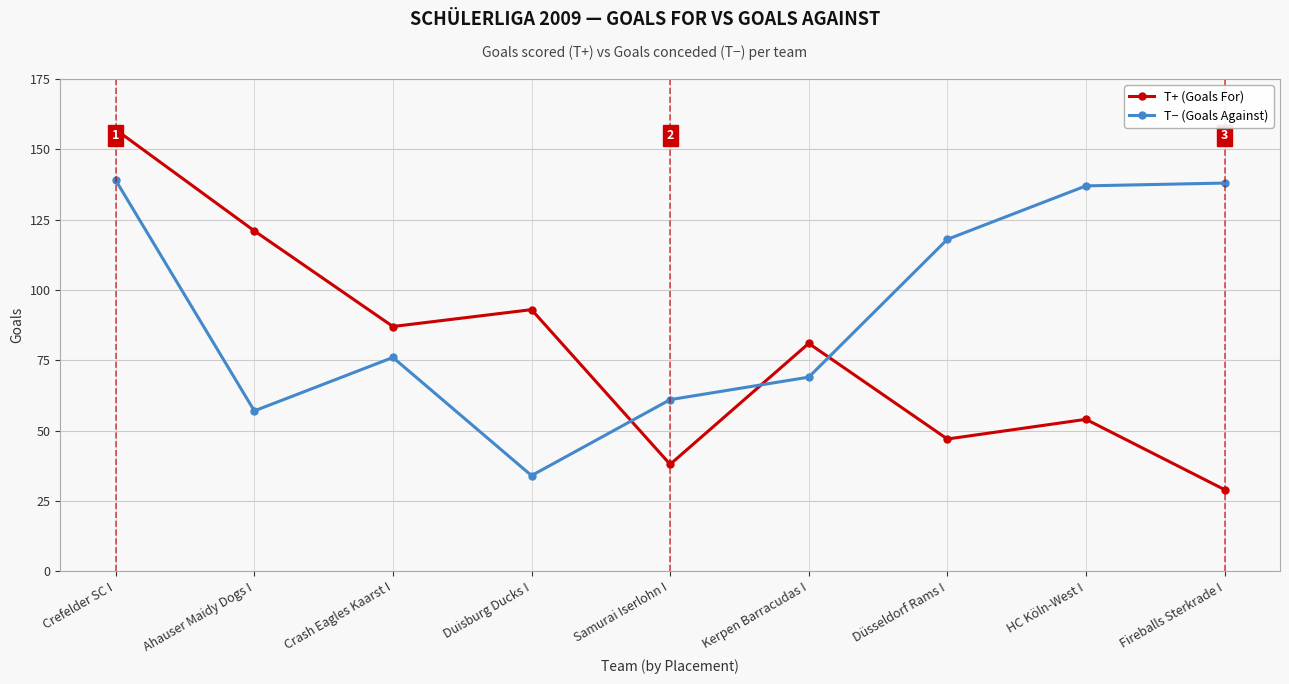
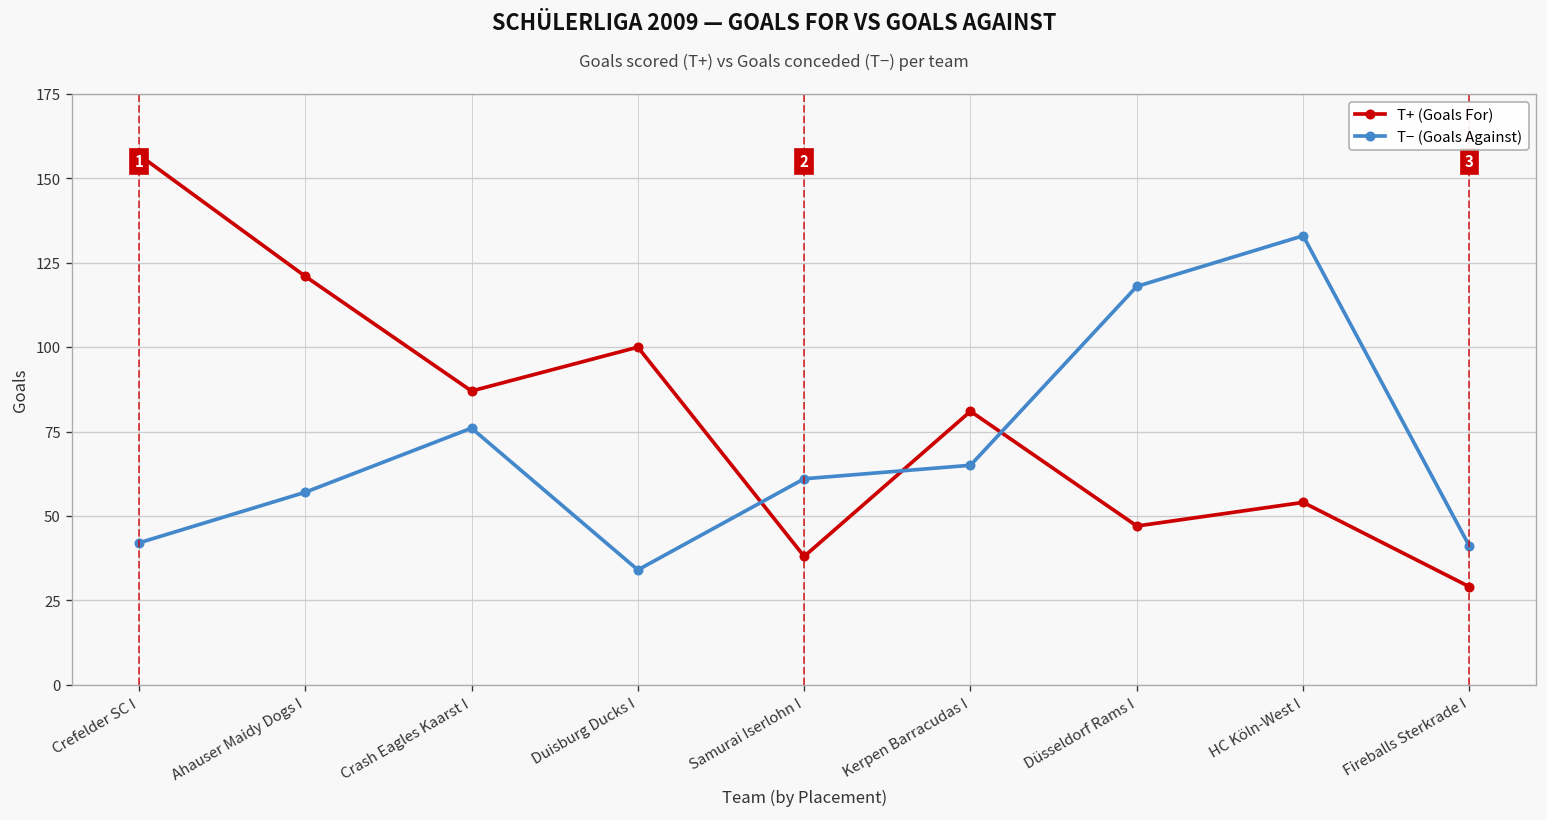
T− (Goals Against), Crefelder SC I: 139 -> 42
T+ (Goals For), Duisburg Ducks I: 93 -> 100
T− (Goals Against), Kerpen Barracudas I: 69 -> 65
T− (Goals Against), HC Köln-West I: 137 -> 133
T− (Goals Against), Fireballs Sterkrade I: 138 -> 41
